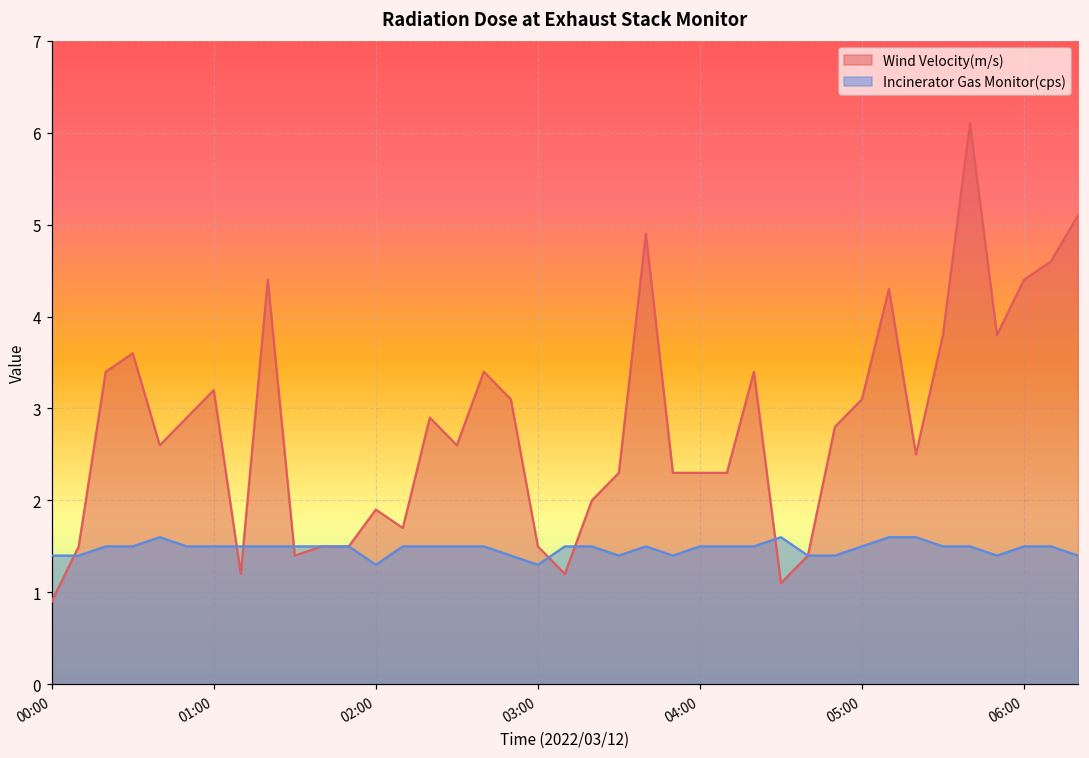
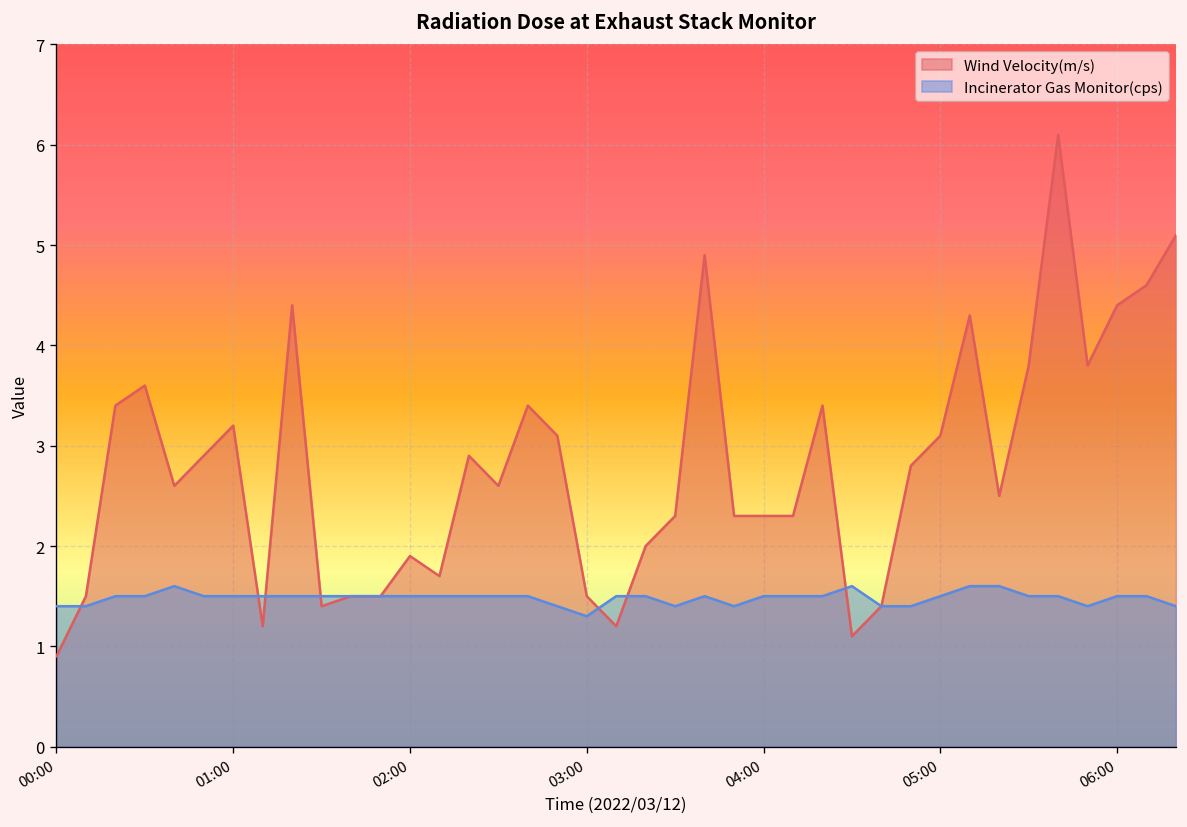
Incinerator Gas Monitor(cps), 02:00: 1.3 -> 1.5
